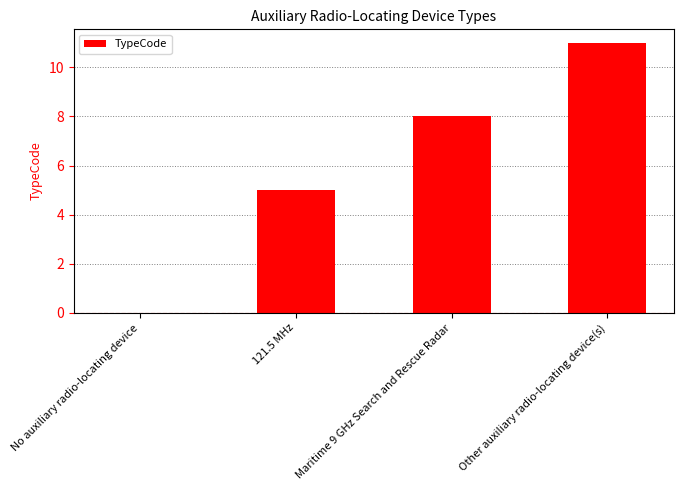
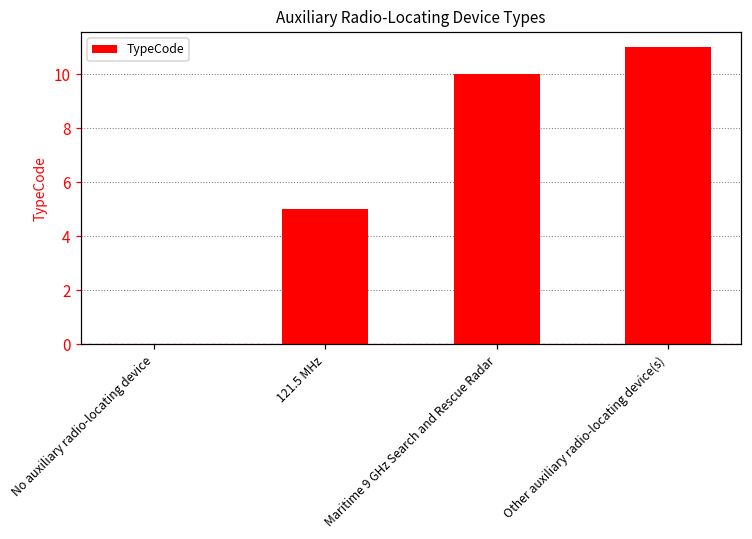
Maritime 9 GHz Search and Rescue Radar: 8 -> 10
